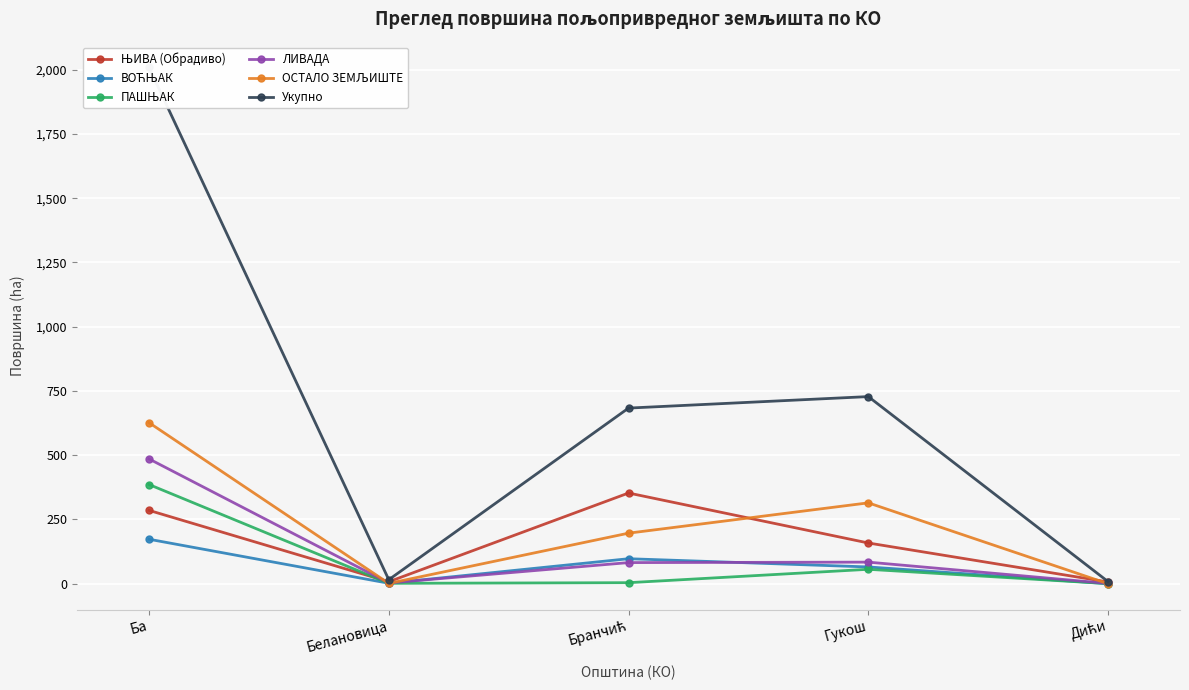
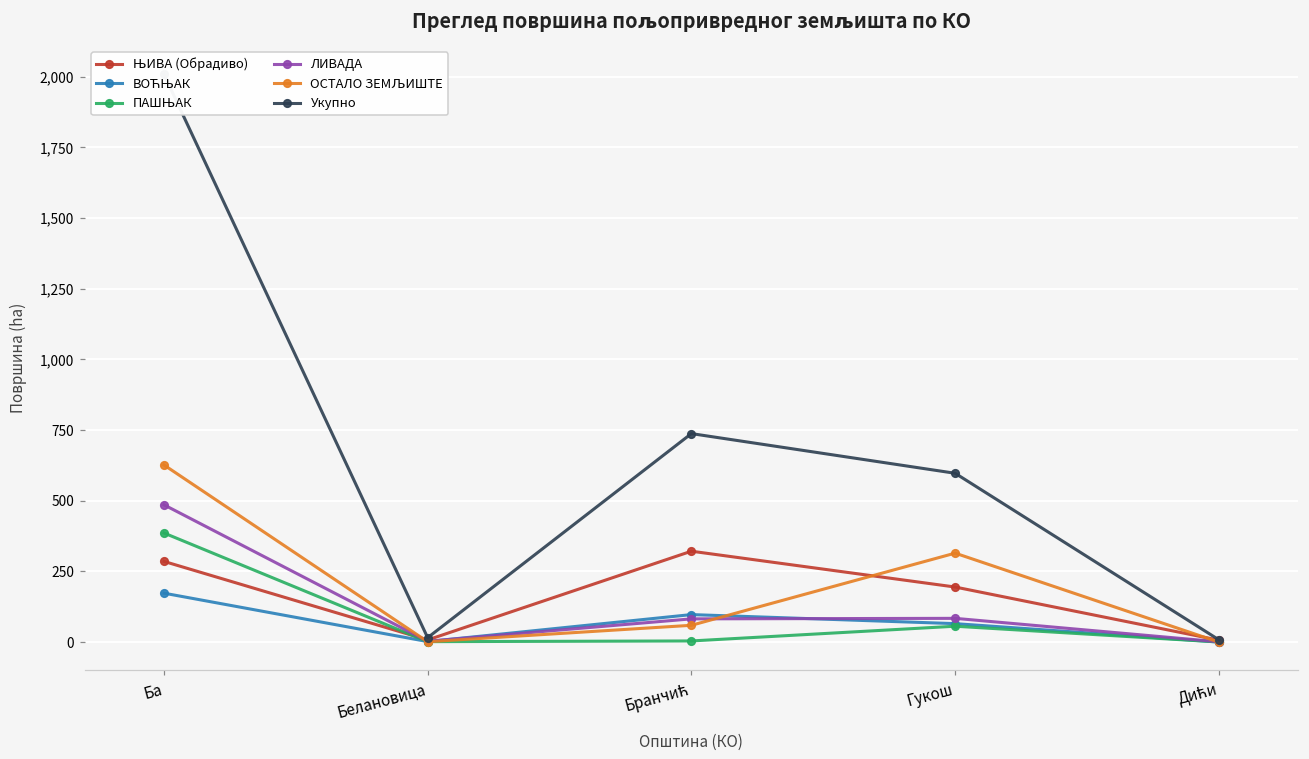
ЊИВА (Обрадиво), Бранчић: 350 -> 320
ОСТАЛО ЗЕМЉИШТЕ, Бранчић: 200 -> 60
Укупно, Бранчић: 680 -> 740
ЊИВА (Обрадиво), Гукош: 160 -> 190
Укупно, Гукош: 730 -> 600
